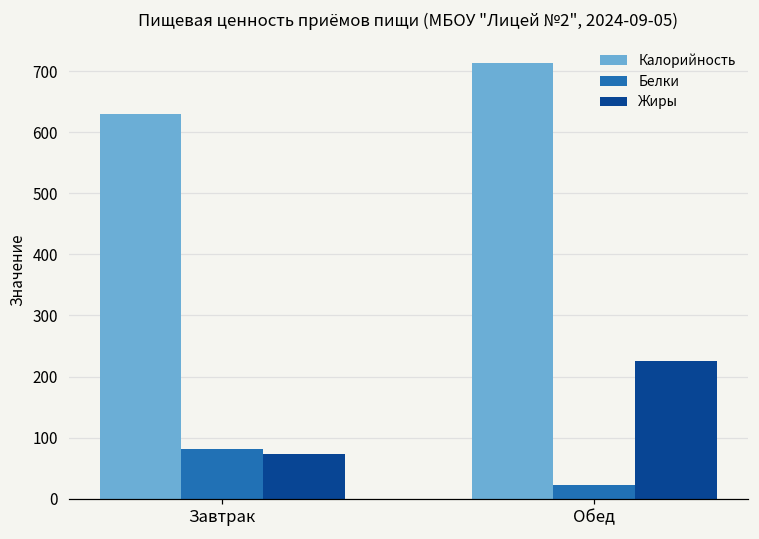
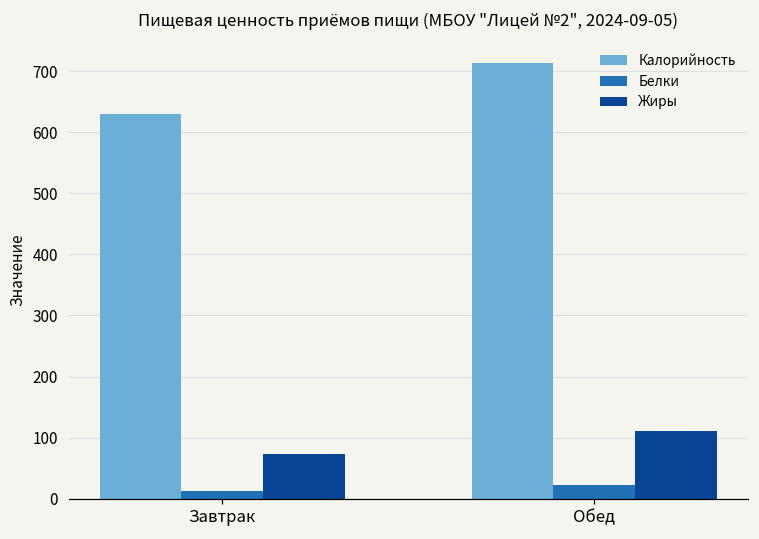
Белки, Завтрак: 80 -> 10
Жиры, Обед: 230 -> 110
